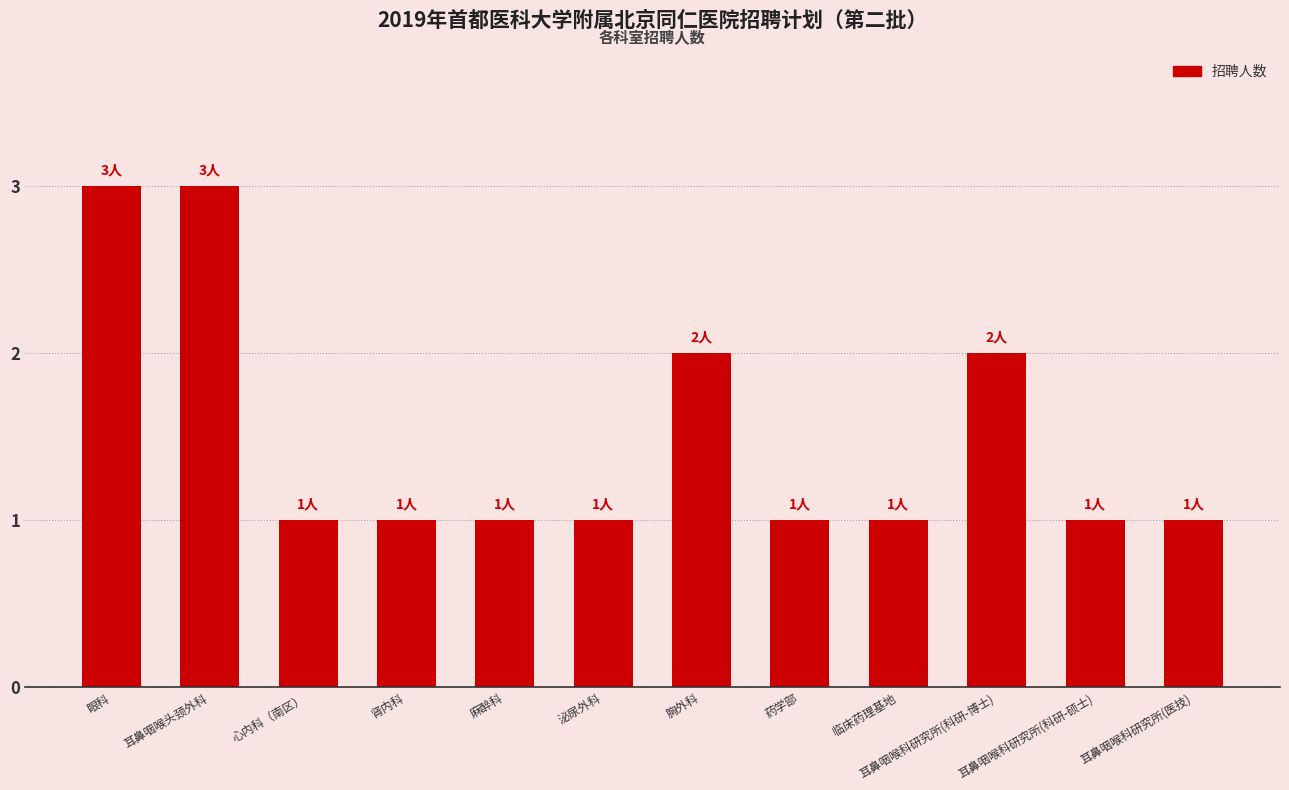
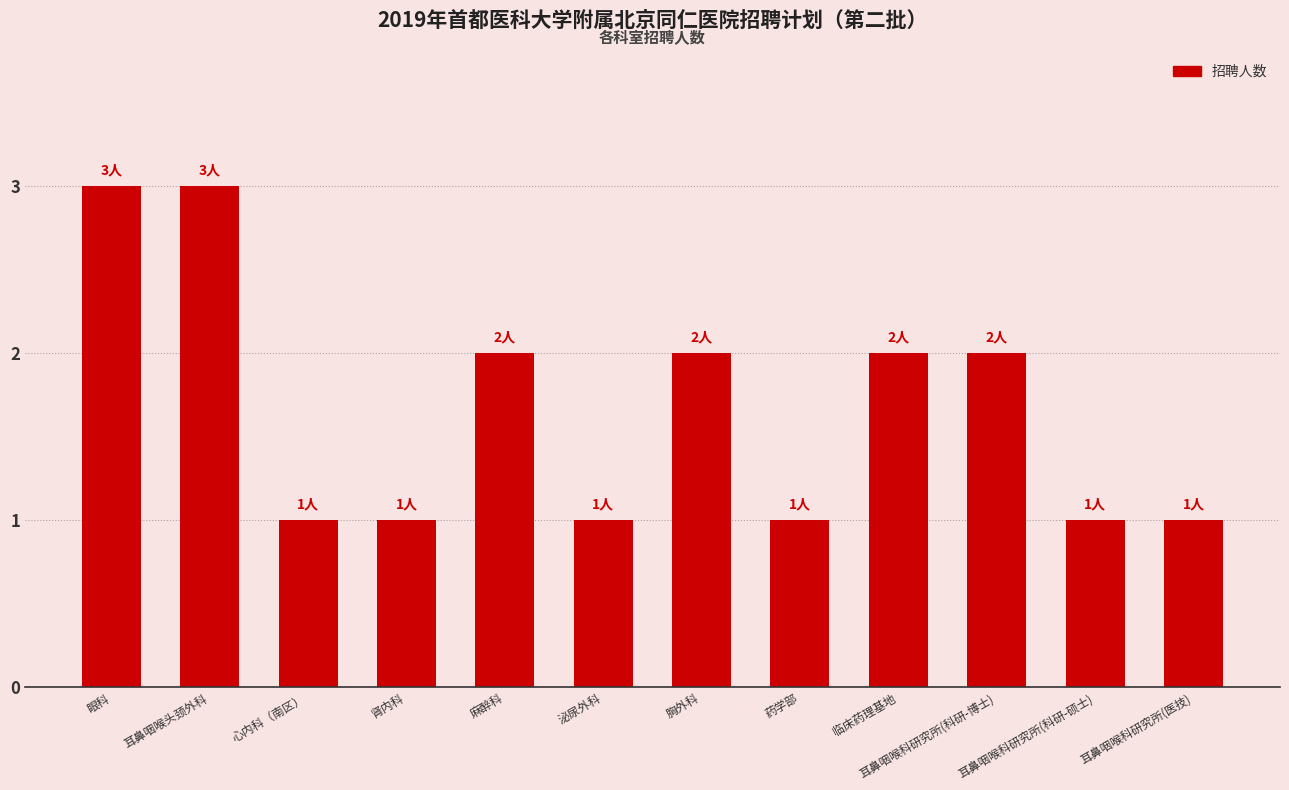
麻醉科: 1人 -> 2人
临床药理基地: 1人 -> 2人
